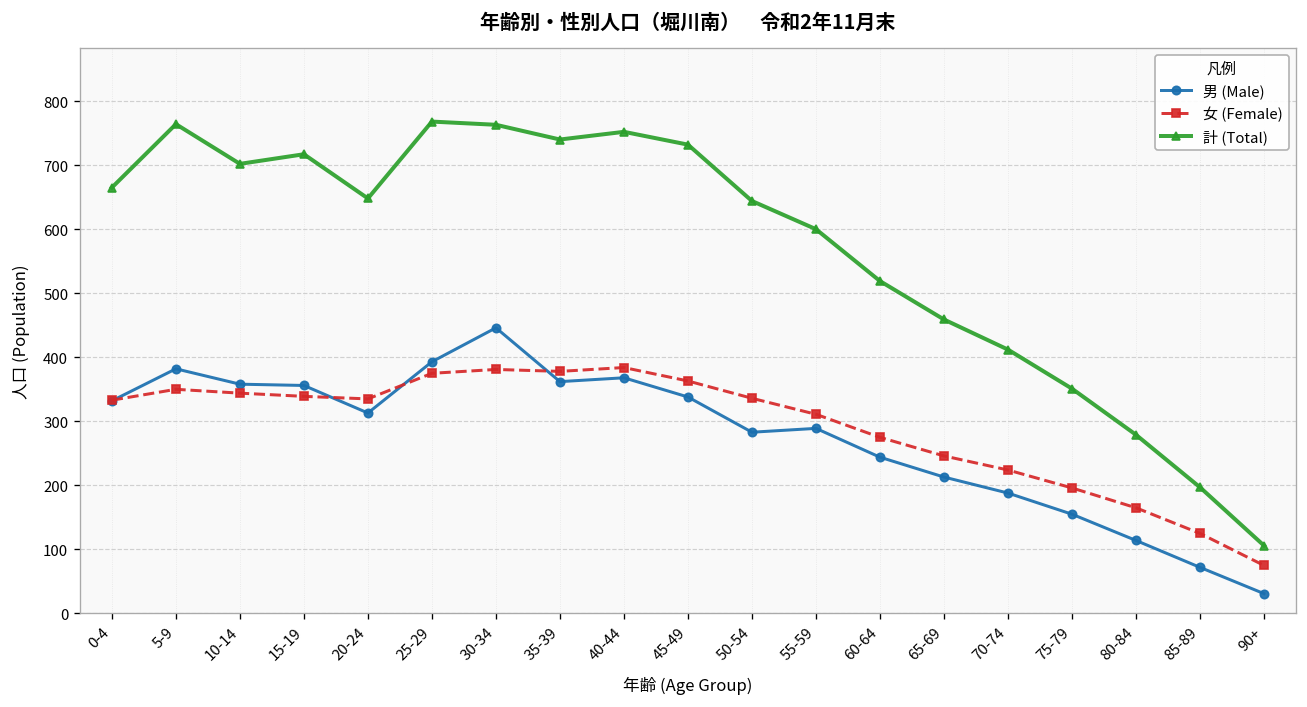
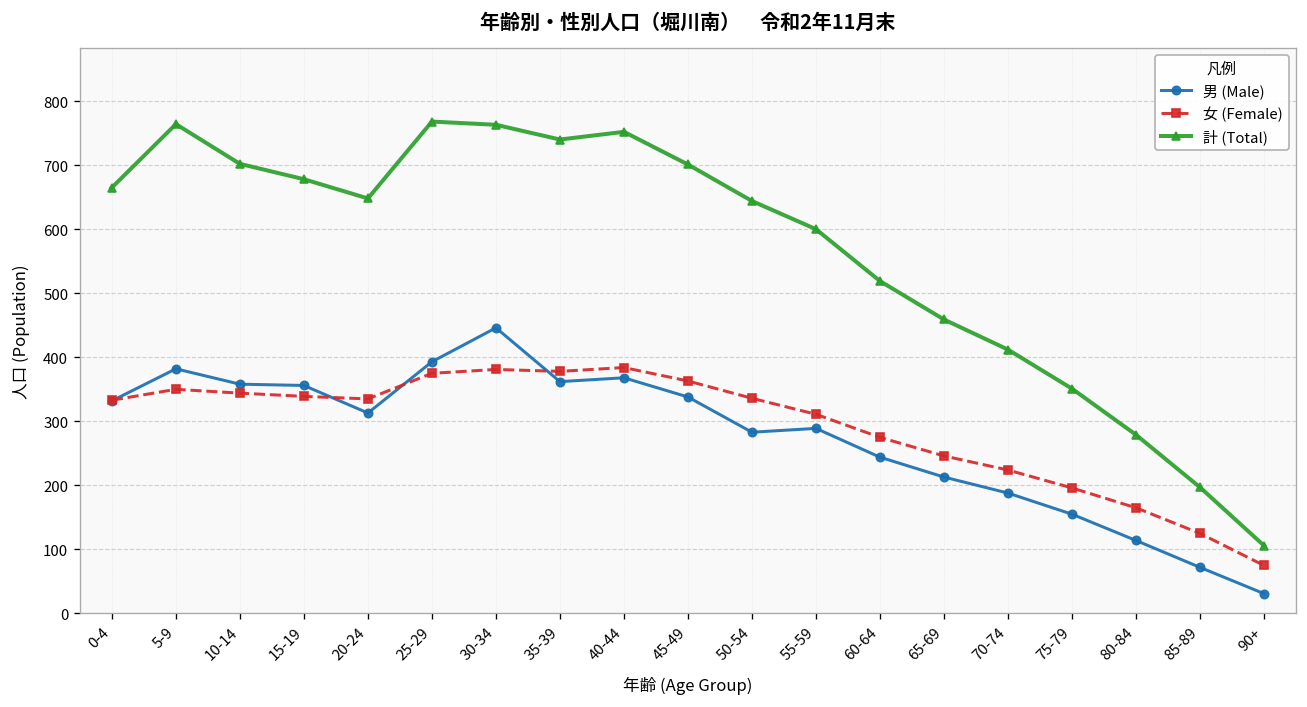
計 (Total), 15-19: 720 -> 680
計 (Total), 45-49: 730 -> 700
